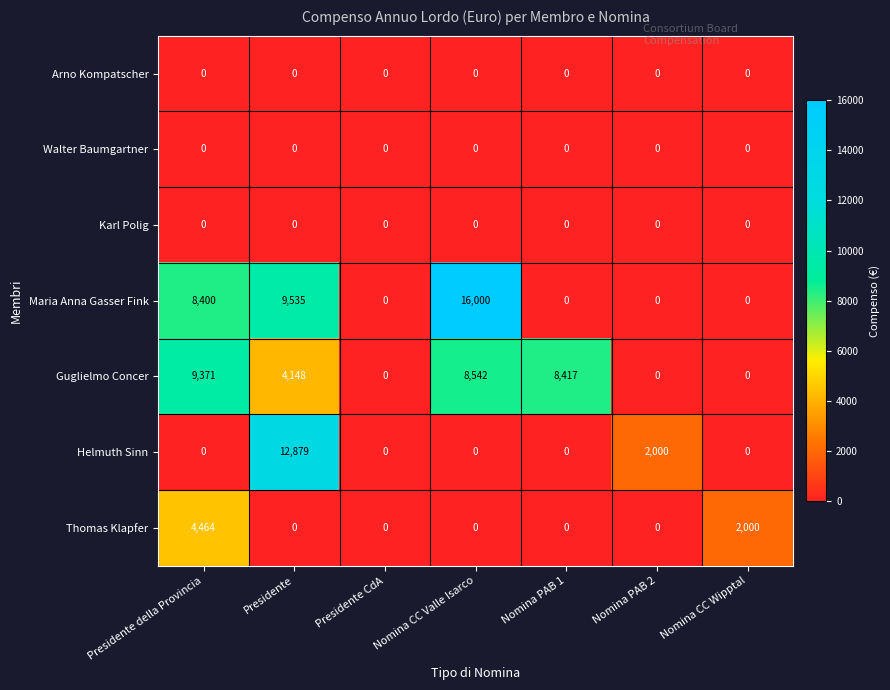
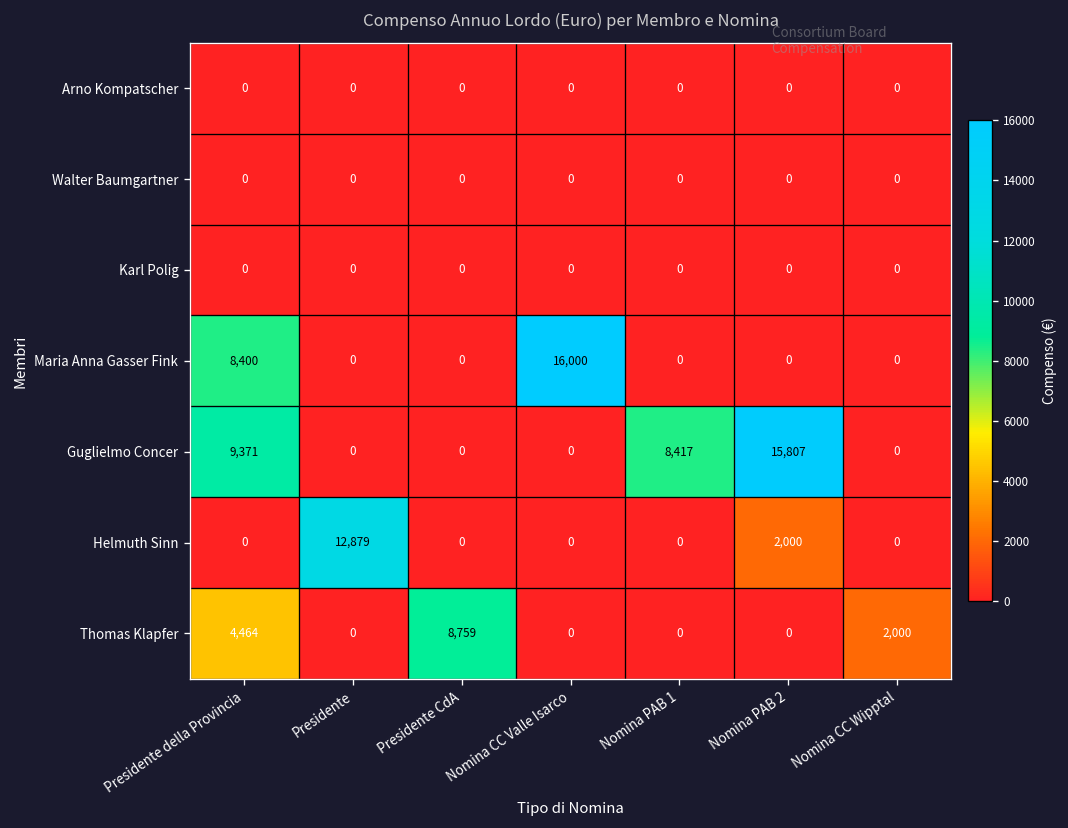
Maria Anna Gasser Fink, Presidente: 9,535 -> 0
Guglielmo Concer, Presidente: 4,148 -> 0
Guglielmo Concer, Nomina CC Valle Isarco: 8,542 -> 0
Guglielmo Concer, Nomina PAB 2: 0 -> 15,807
Thomas Klapfer, Presidente CdA: 0 -> 8,759
